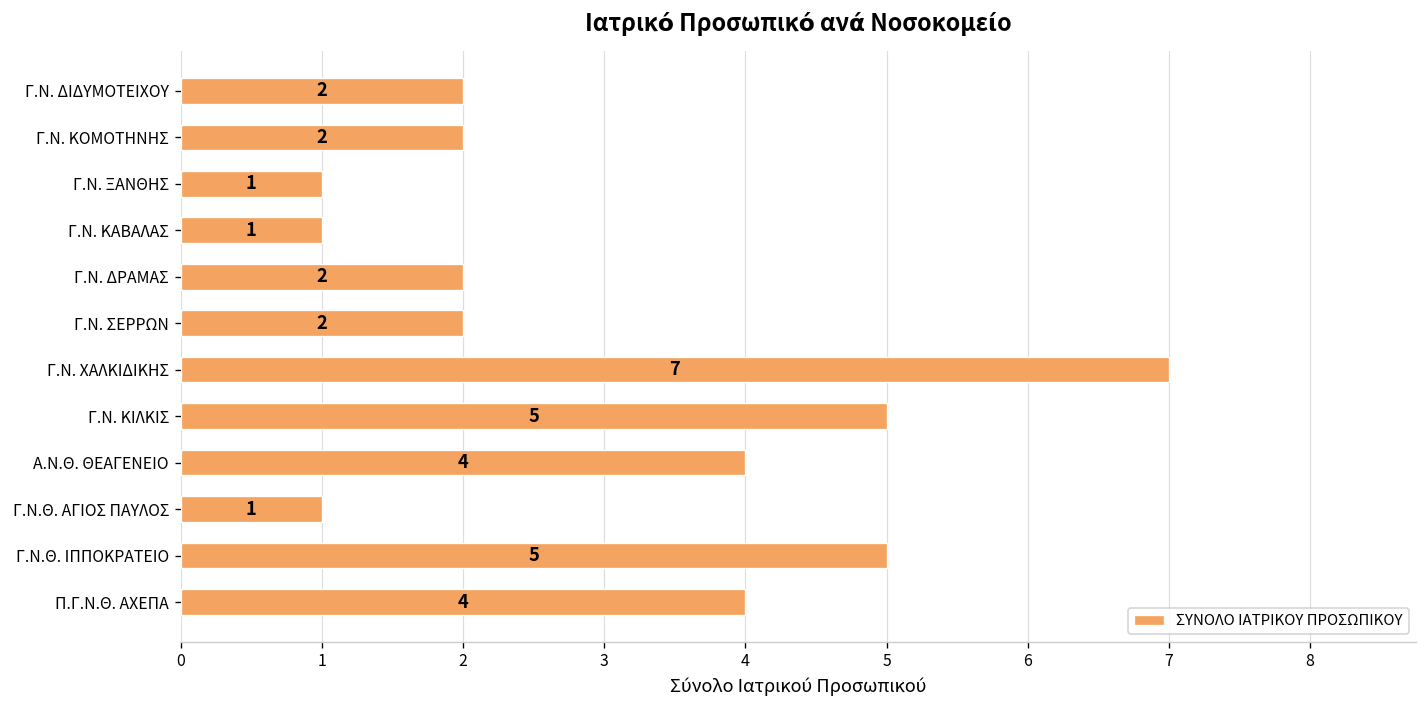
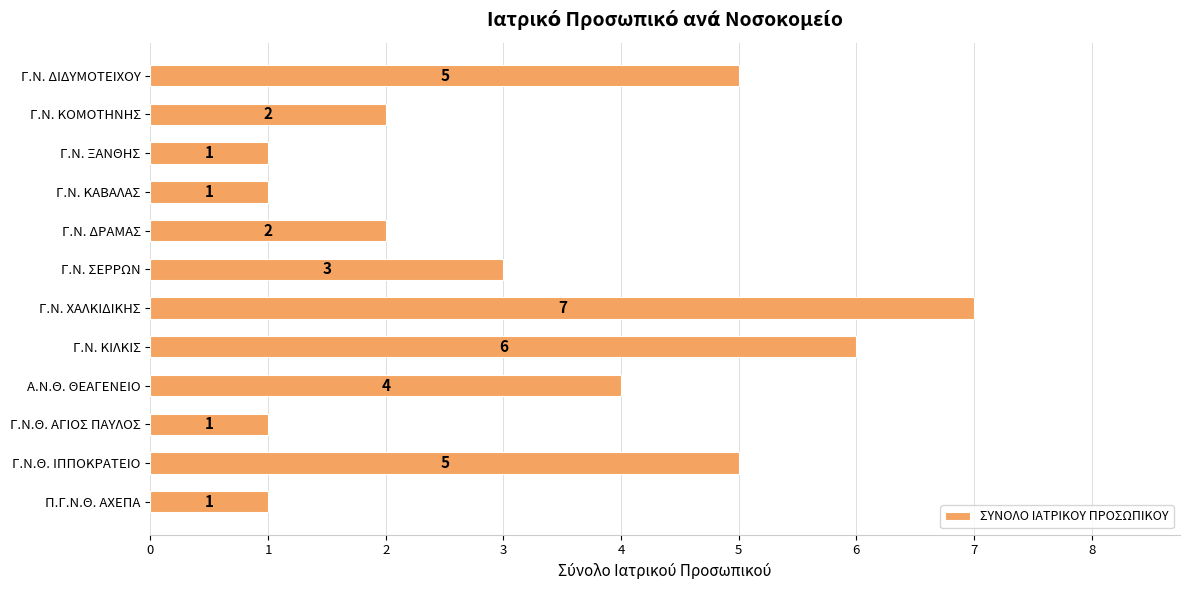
Γ.Ν. ΔΙΔΥΜΟΤΕΙΧΟΥ: 2 -> 5
Γ.Ν. ΣΕΡΡΩΝ: 2 -> 3
Γ.Ν. ΚΙΛΚΙΣ: 5 -> 6
Π.Γ.Ν.Θ. ΑΧΕΠΑ: 4 -> 1
